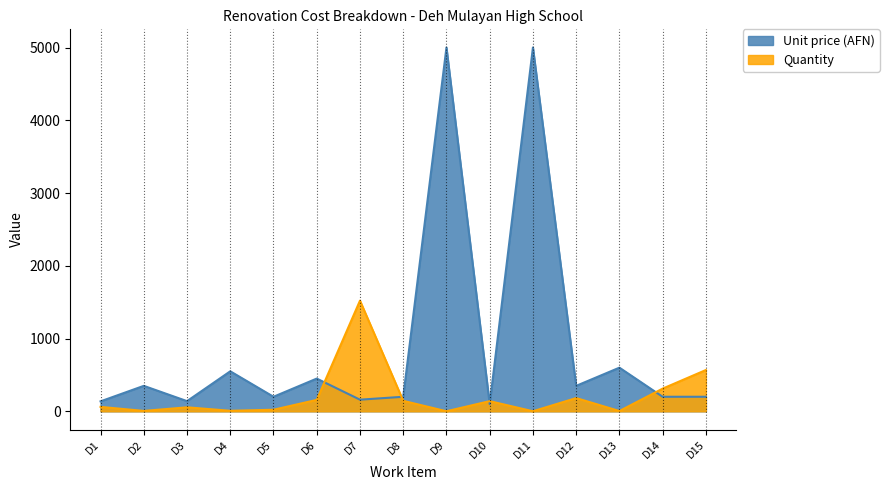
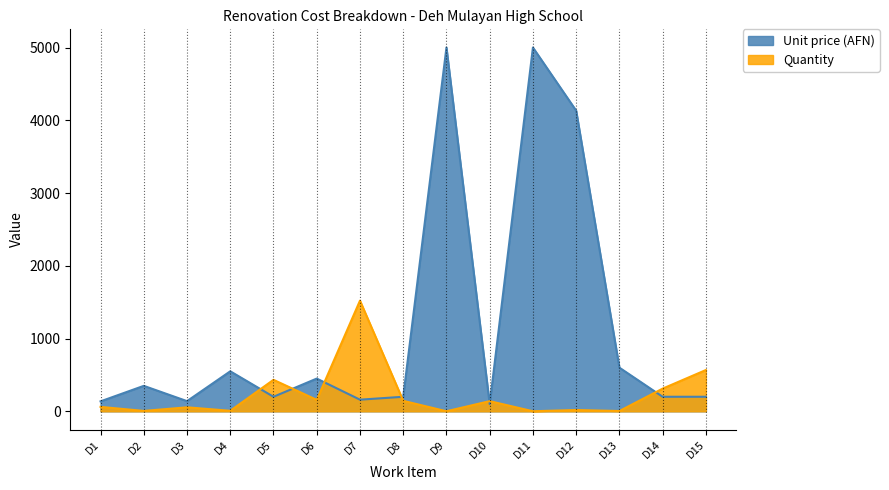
Quantity, D5: 0 -> 400
Unit price (AFN), D12: 400 -> 4100
Quantity, D12: 200 -> 0
